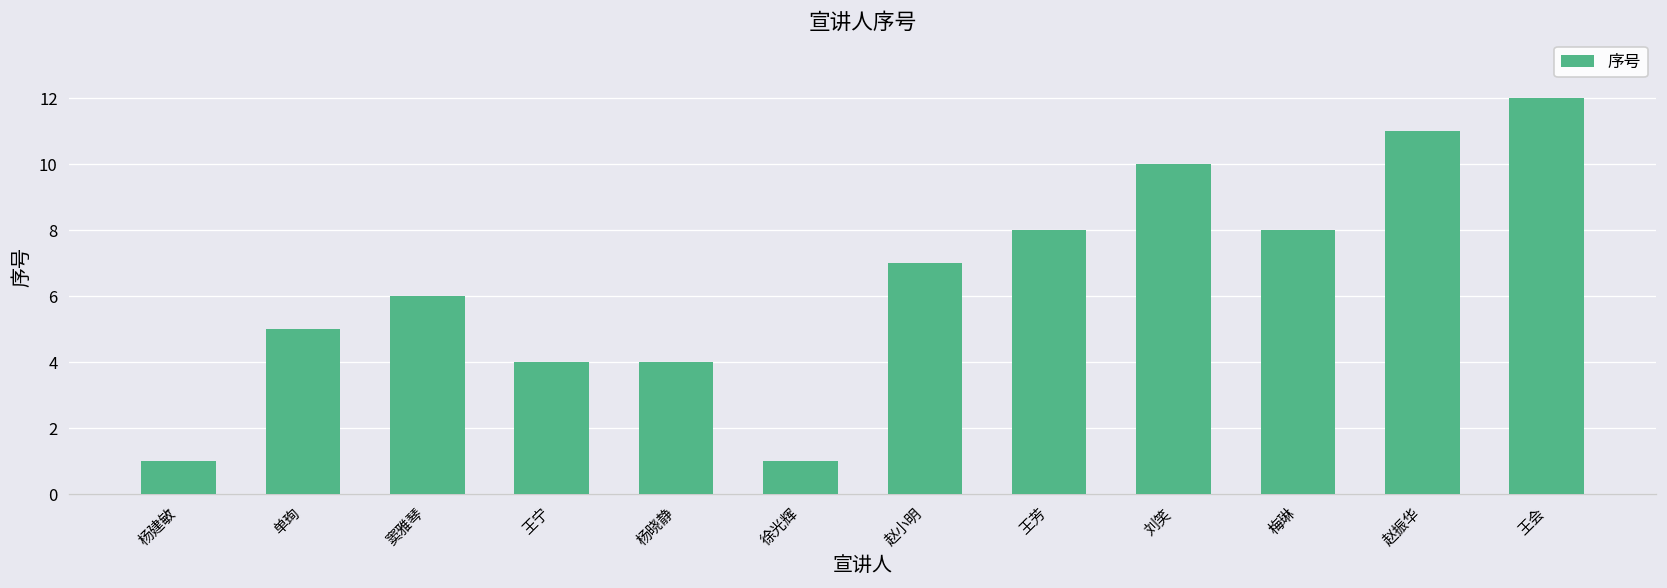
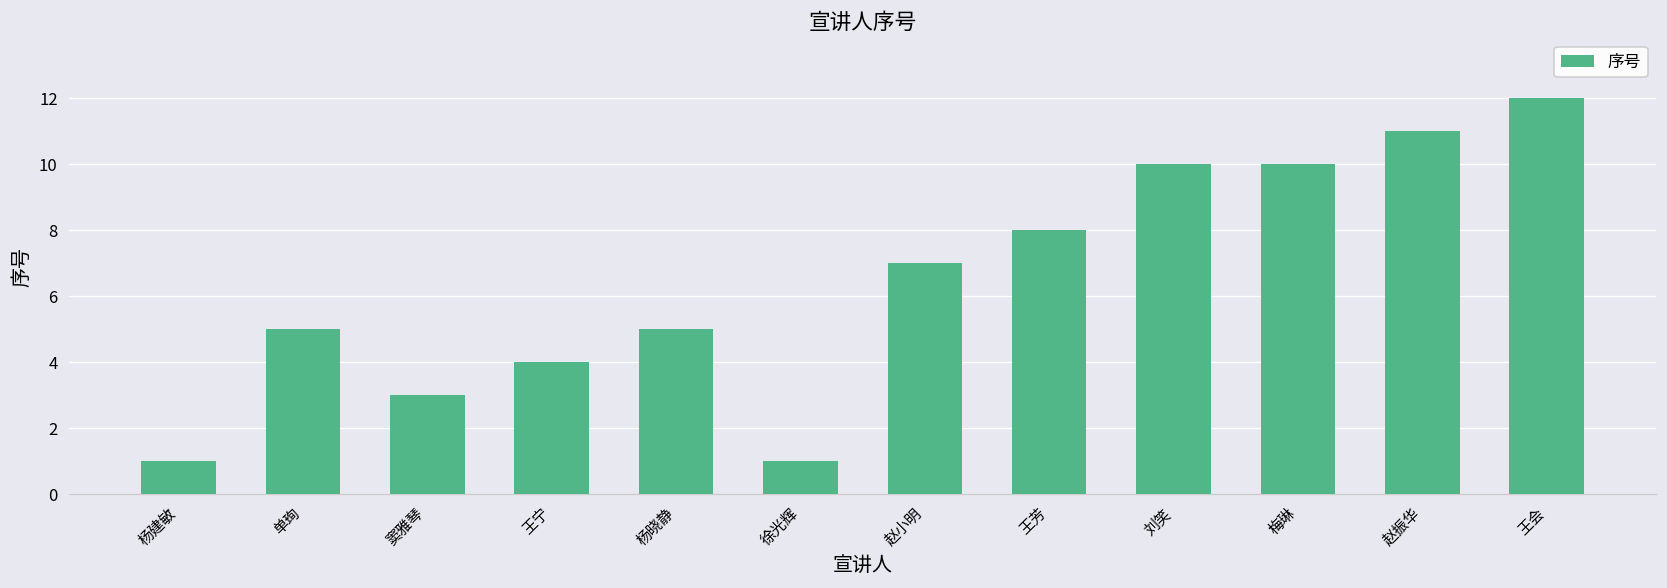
窦雅琴: 6 -> 3
杨晓静: 4 -> 5
梅琳: 8 -> 10
